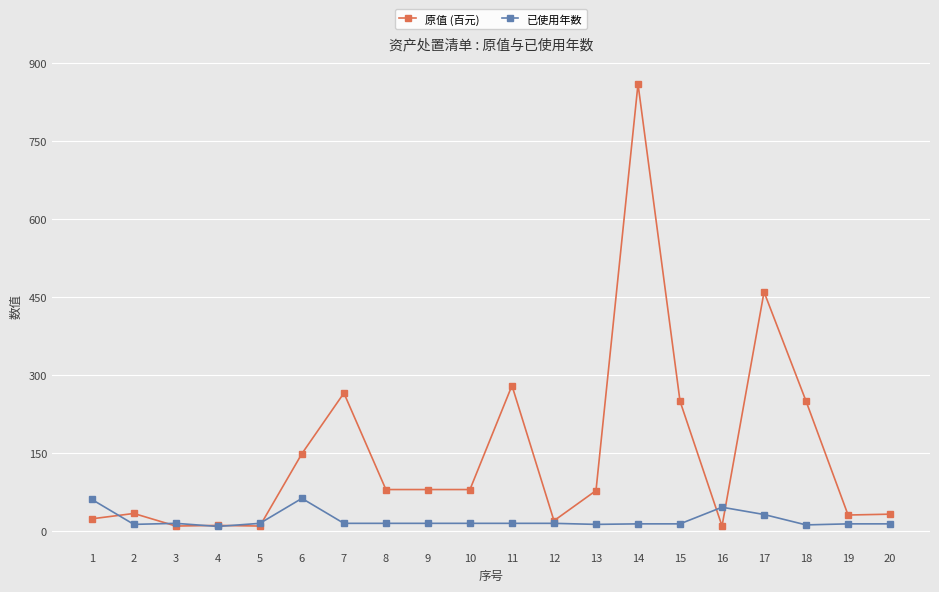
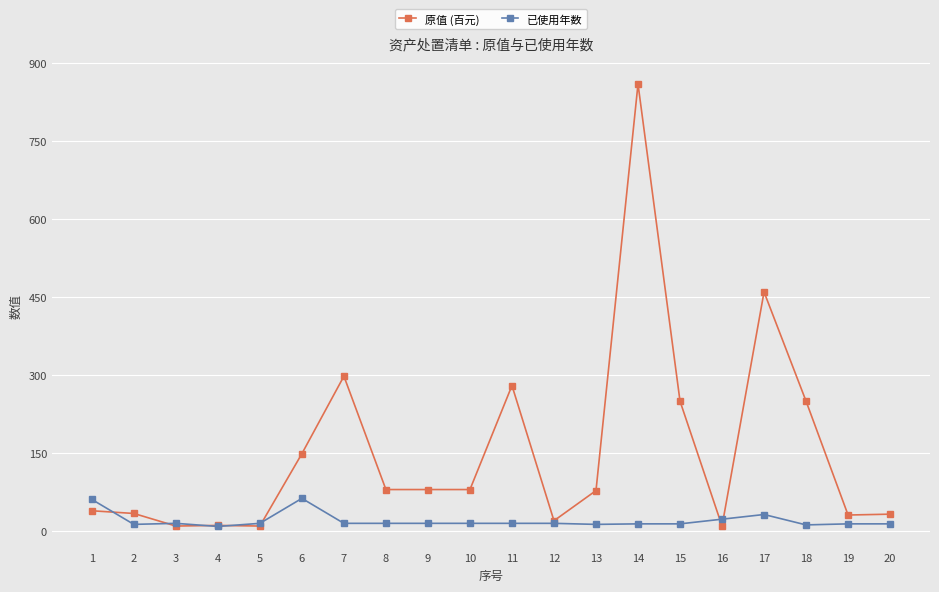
原值 (百元), 1: 20 -> 40
原值 (百元), 7: 270 -> 300
已使用年数, 16: 50 -> 20
